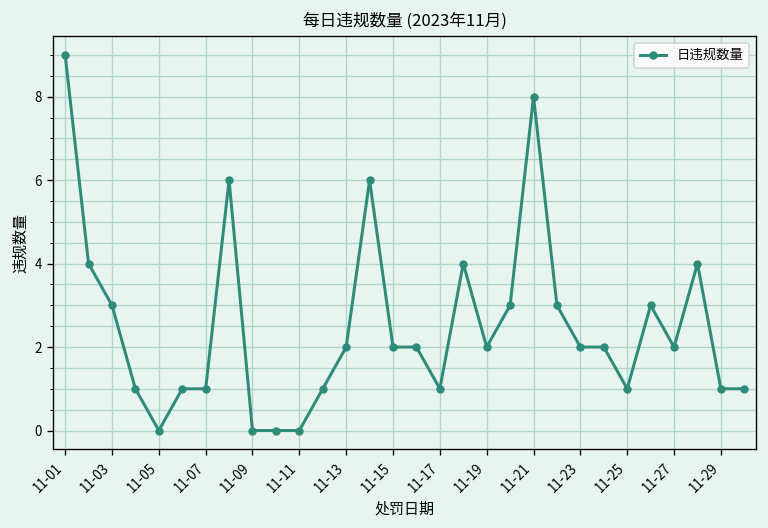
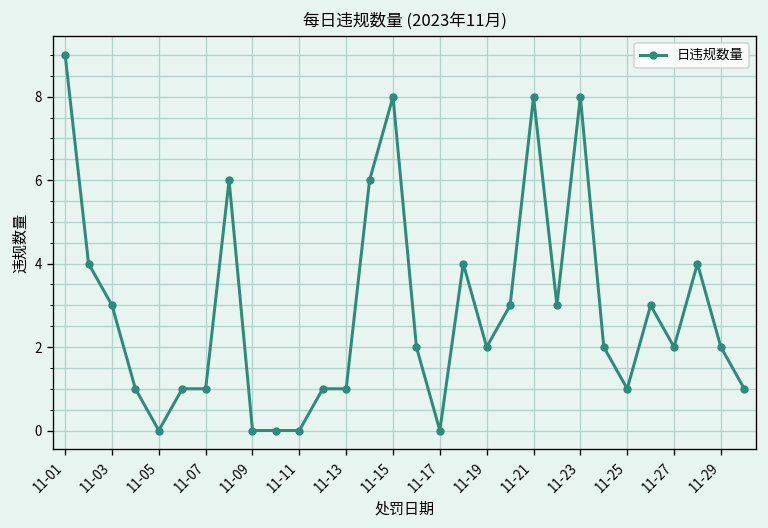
11-13: 2 -> 1
11-15: 2 -> 8
11-17: 1 -> 0
11-23: 2 -> 8
11-29: 1 -> 2
